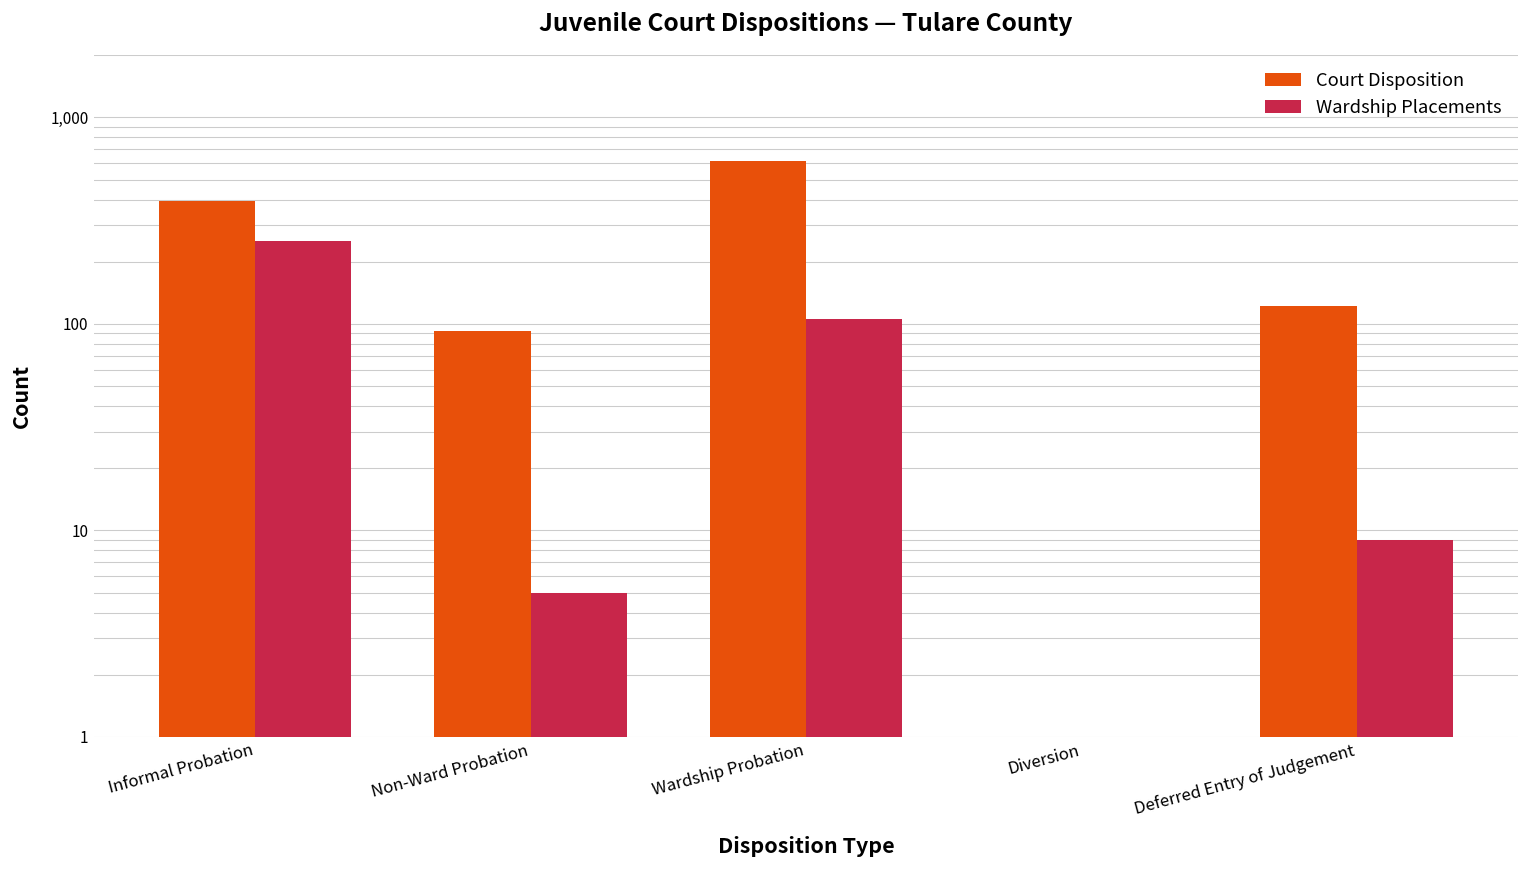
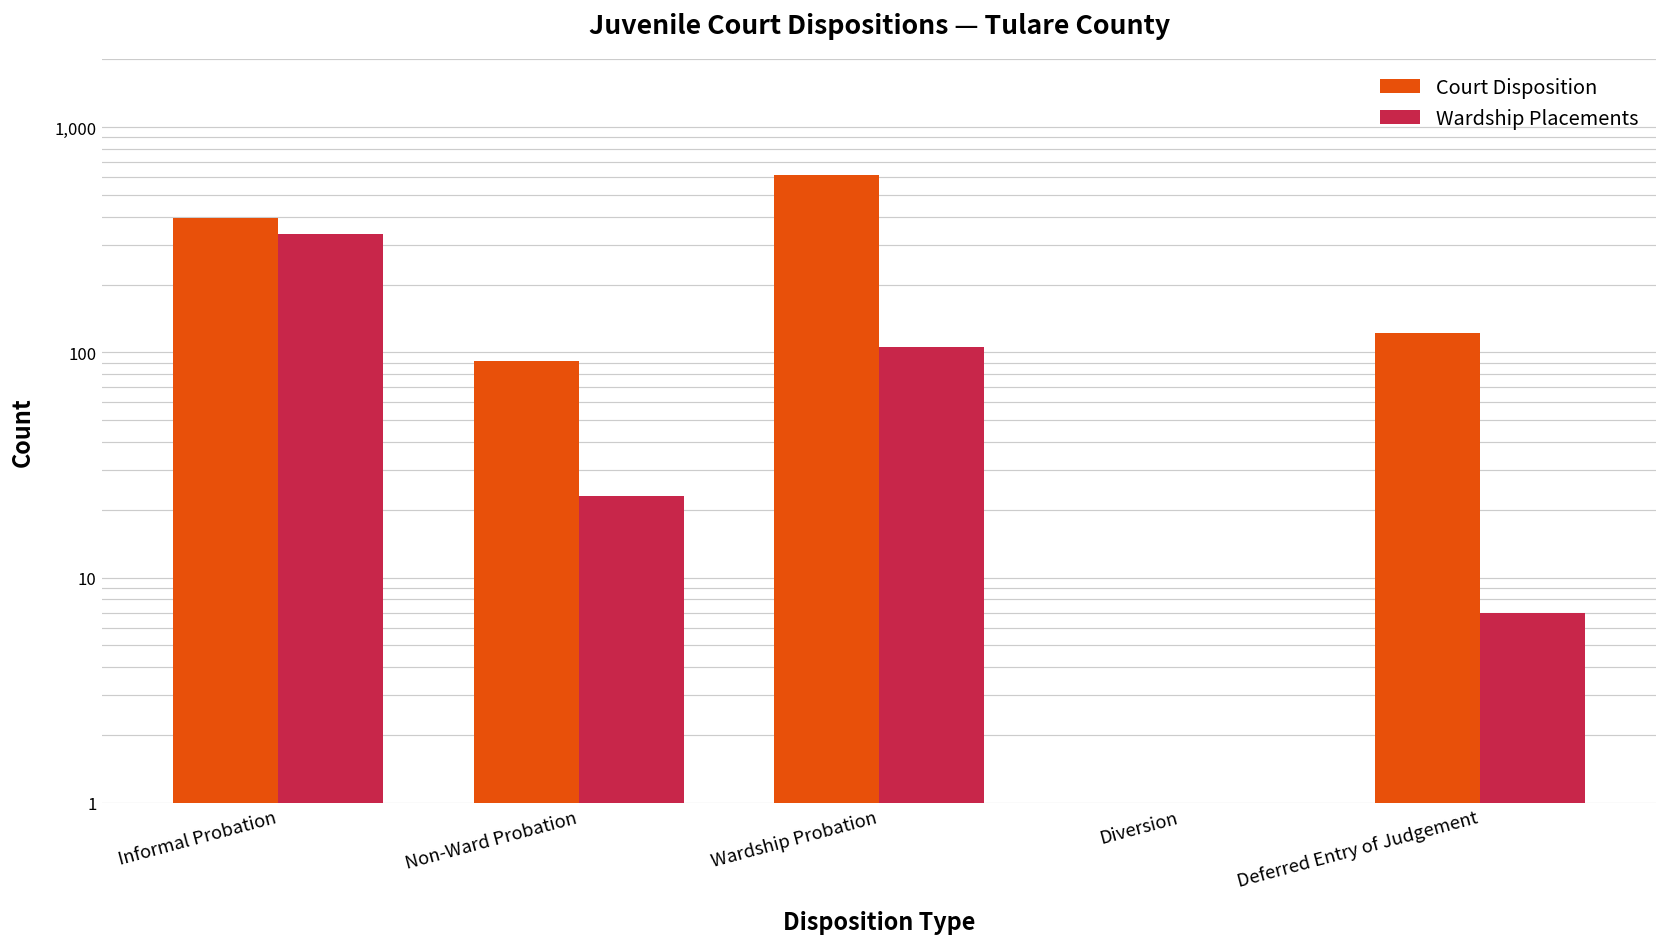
Wardship Placements, Informal Probation: 250 -> 330
Wardship Placements, Non-Ward Probation: 5 -> 23
Wardship Placements, Deferred Entry of Judgement: 9 -> 7
